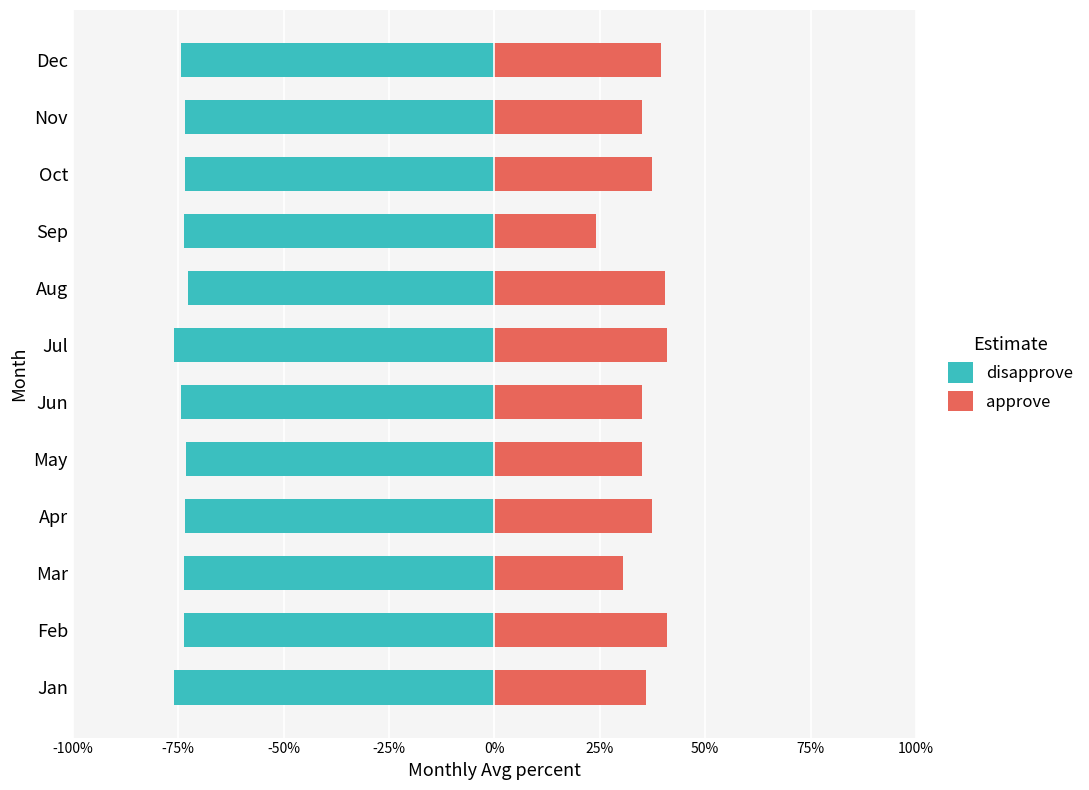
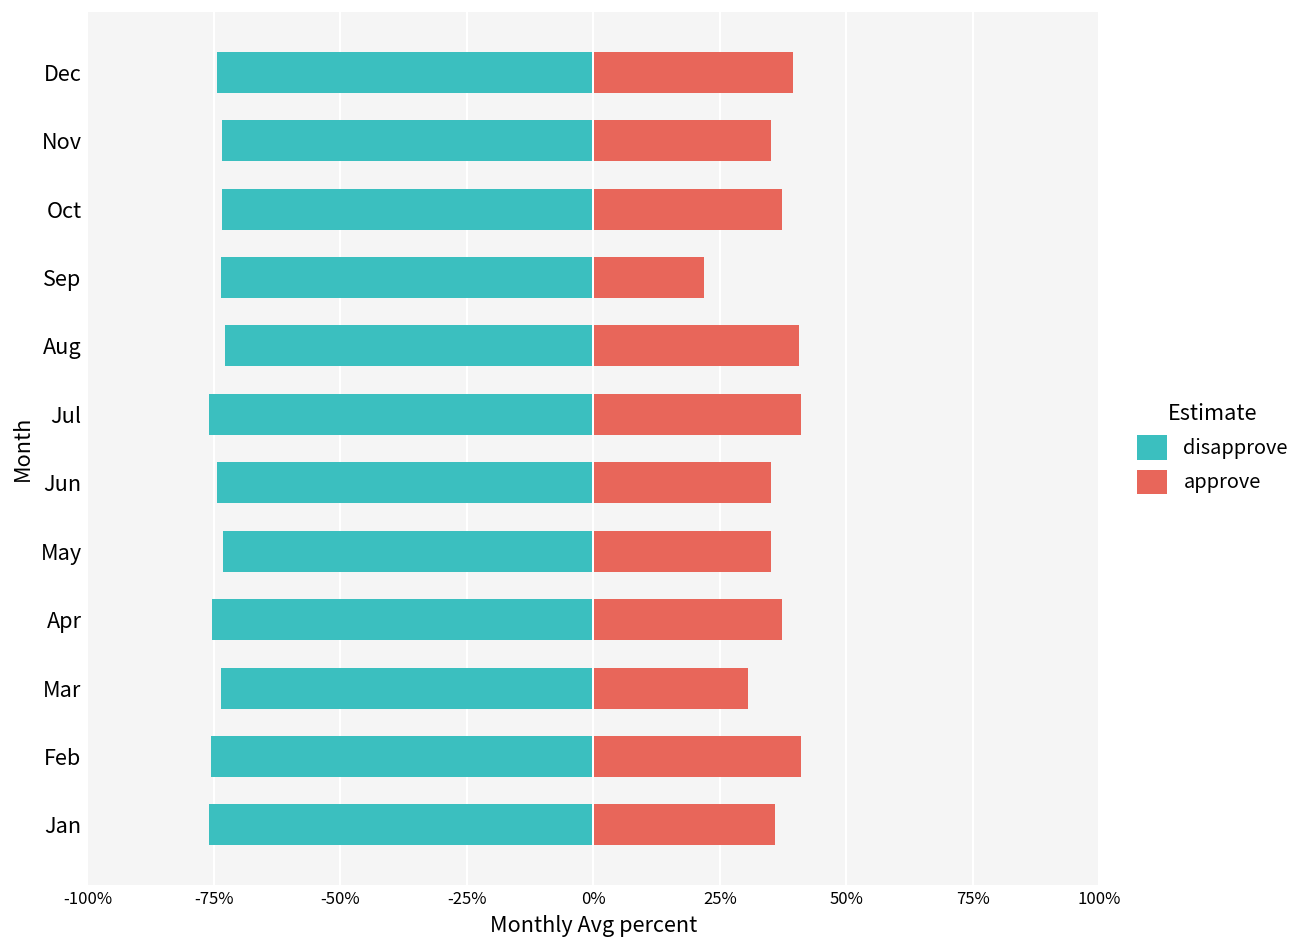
approve, Sep: 24% -> 22%
disapprove, Apr: -73% -> -75%
disapprove, Feb: -74% -> -76%
